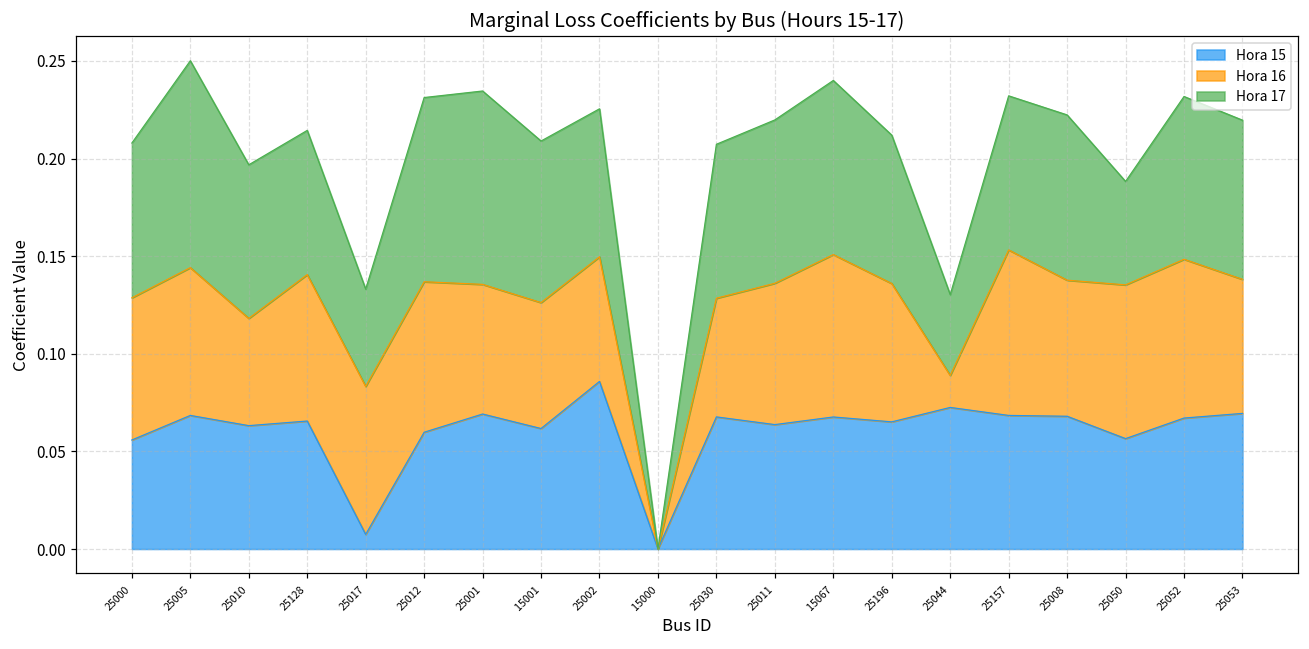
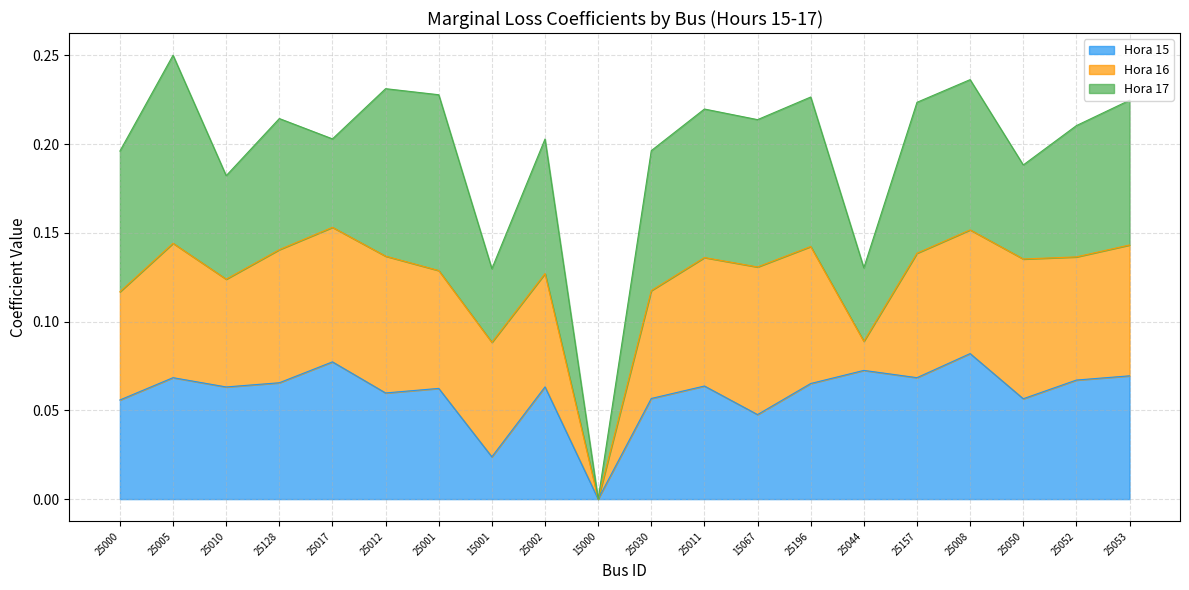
Hora 16, 25000: 0.073 -> 0.061
Hora 16, 25010: 0.055 -> 0.061
Hora 17, 25010: 0.079 -> 0.058
Hora 15, 25017: 0.007 -> 0.077
Hora 15, 25001: 0.069 -> 0.062
Hora 15, 15001: 0.062 -> 0.024
Hora 17, 15001: 0.083 -> 0.042
Hora 15, 25002: 0.086 -> 0.063
Hora 15, 25030: 0.068 -> 0.057
Hora 15, 15067: 0.068 -> 0.048
Hora 17, 15067: 0.089 -> 0.083
Hora 16, 25196: 0.071 -> 0.077
Hora 17, 25196: 0.076 -> 0.084
Hora 16, 25157: 0.085 -> 0.070
Hora 17, 25157: 0.079 -> 0.085
Hora 15, 25008: 0.068 -> 0.082
Hora 16, 25052: 0.081 -> 0.069
Hora 17, 25052: 0.083 -> 0.074
Hora 16, 25053: 0.069 -> 0.074
